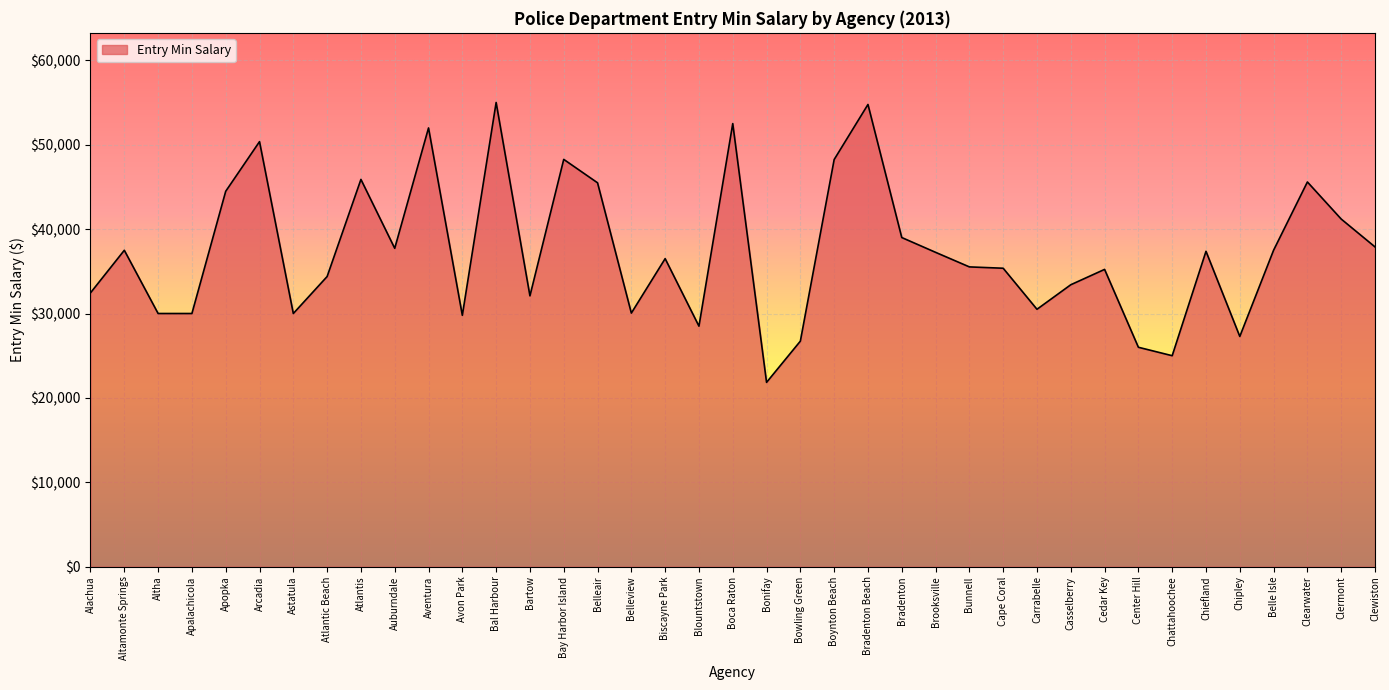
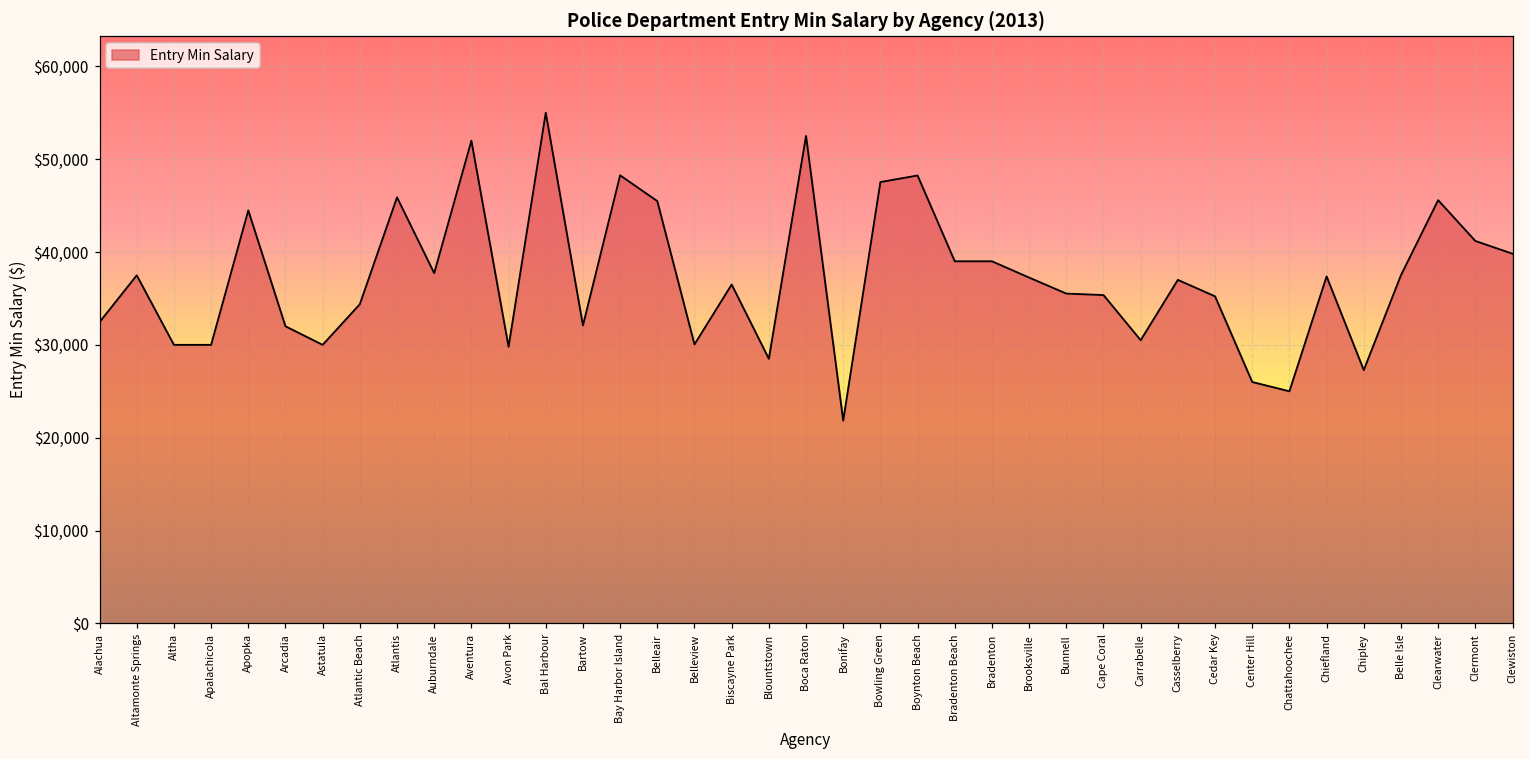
Arcadia: $50,000 -> $32,000
Bowling Green: $27,000 -> $48,000
Bradenton Beach: $55,000 -> $39,000
Casselberry: $33,000 -> $37,000
Clewiston: $38,000 -> $40,000
